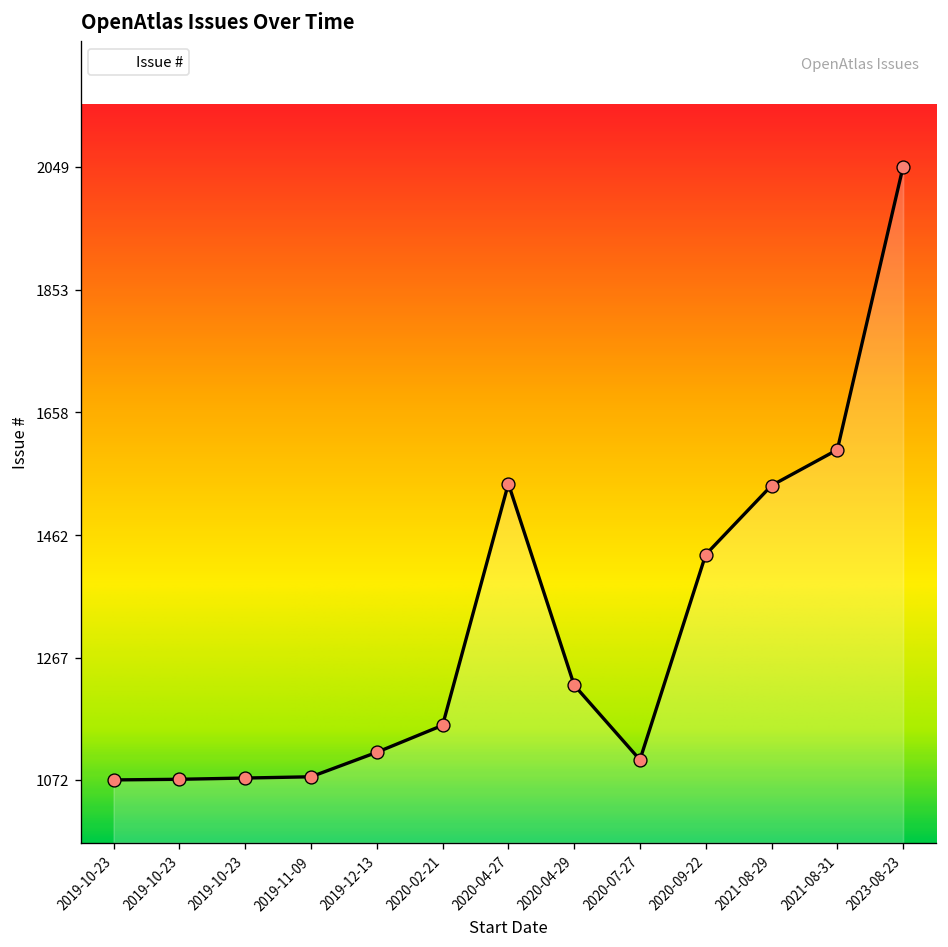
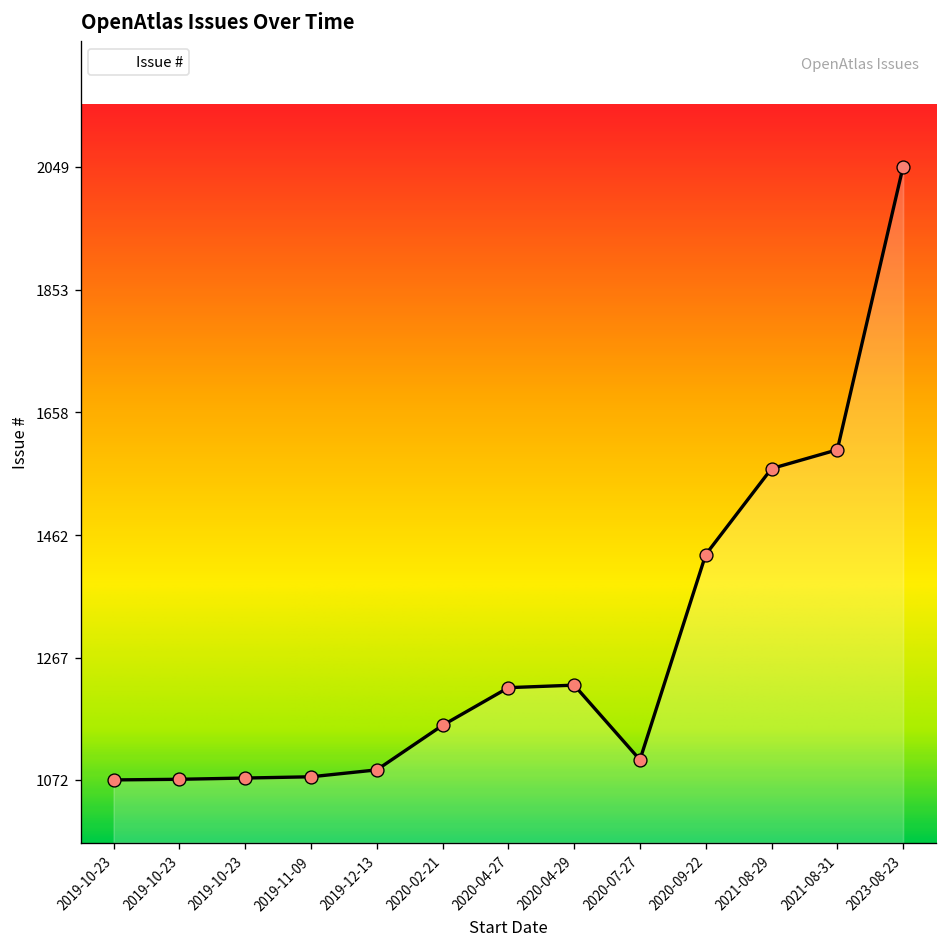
2019-12-13: 1120 -> 1090
2020-04-27: 1540 -> 1220
2021-08-29: 1540 -> 1570
